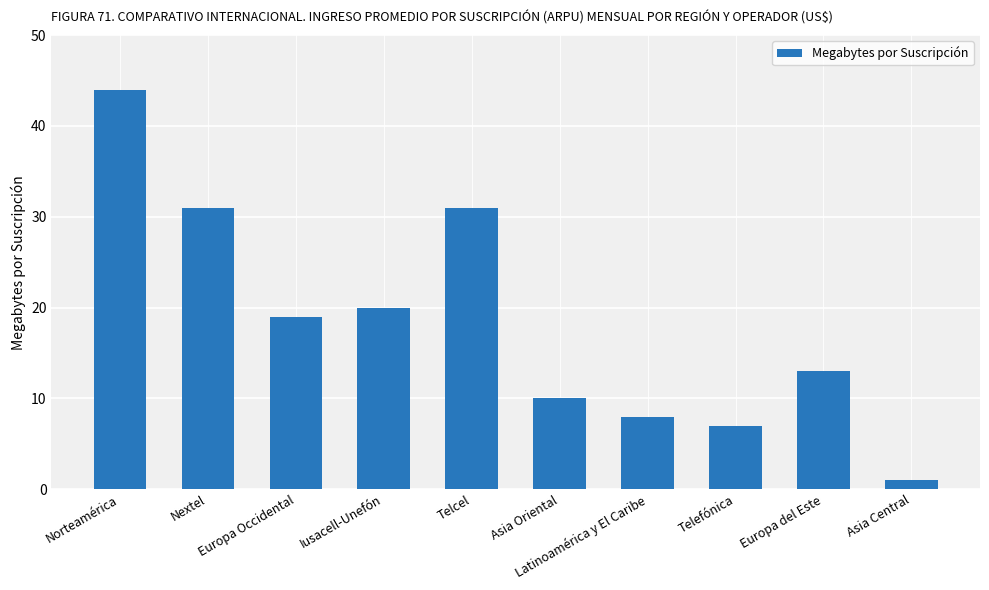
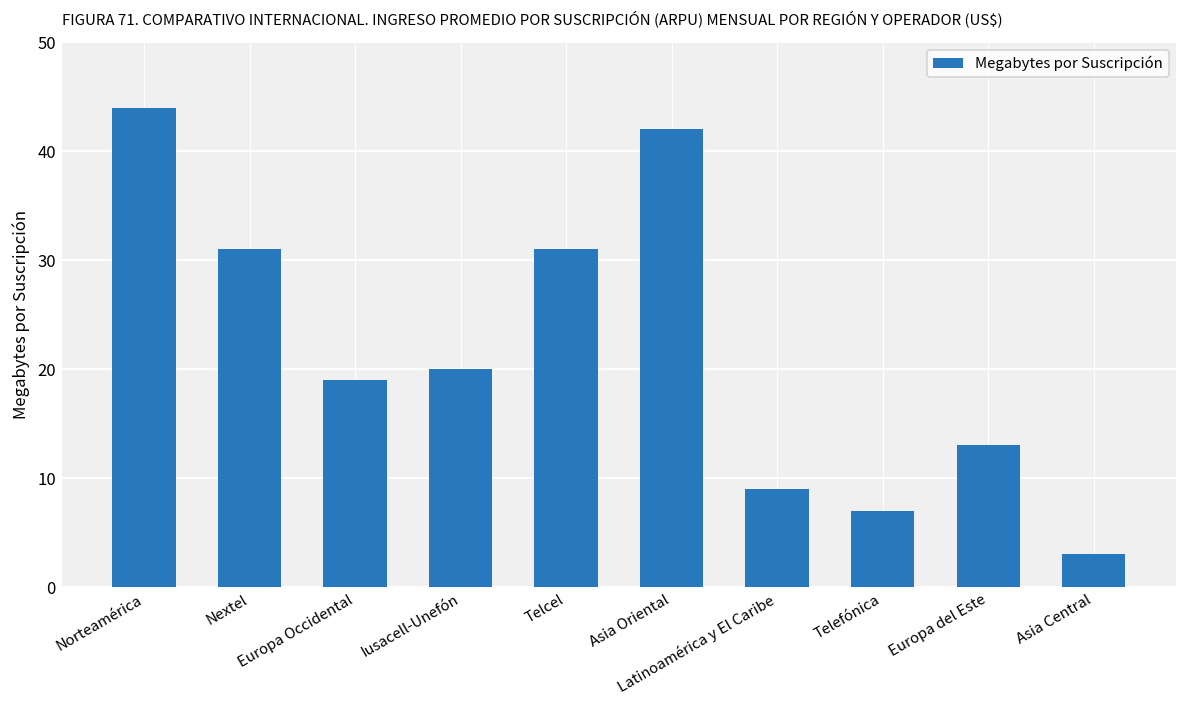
Asia Oriental: 10 -> 42
Latinoamérica y El Caribe: 8 -> 9
Asia Central: 1 -> 3
